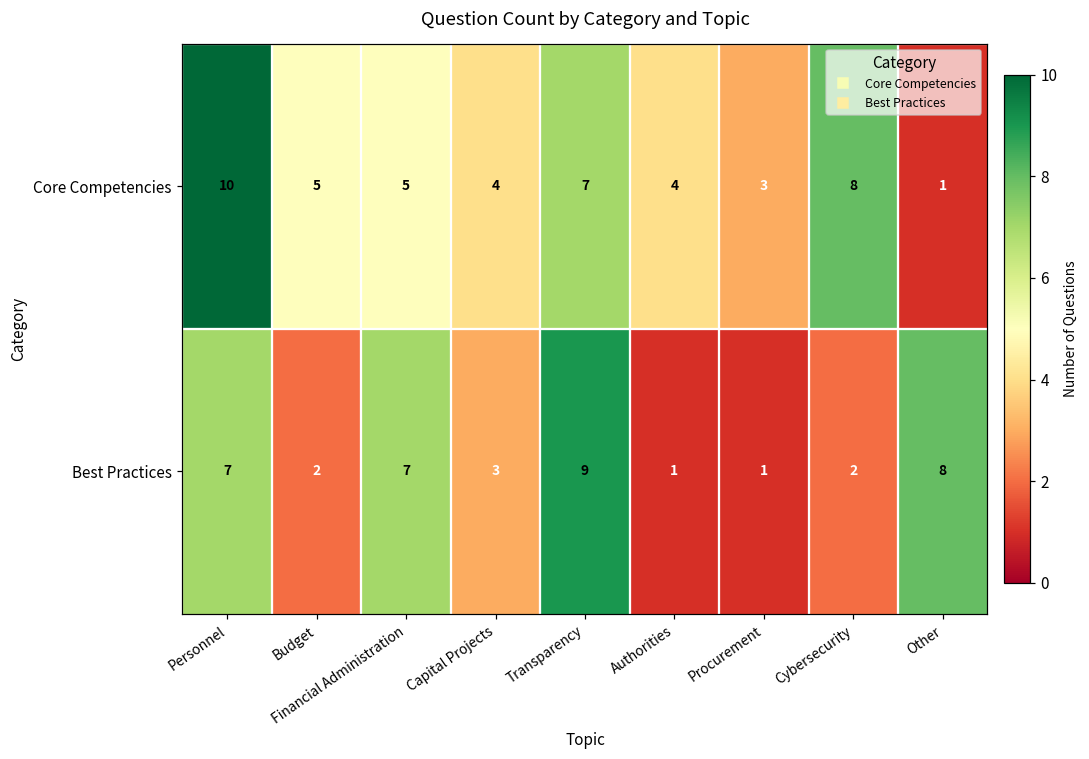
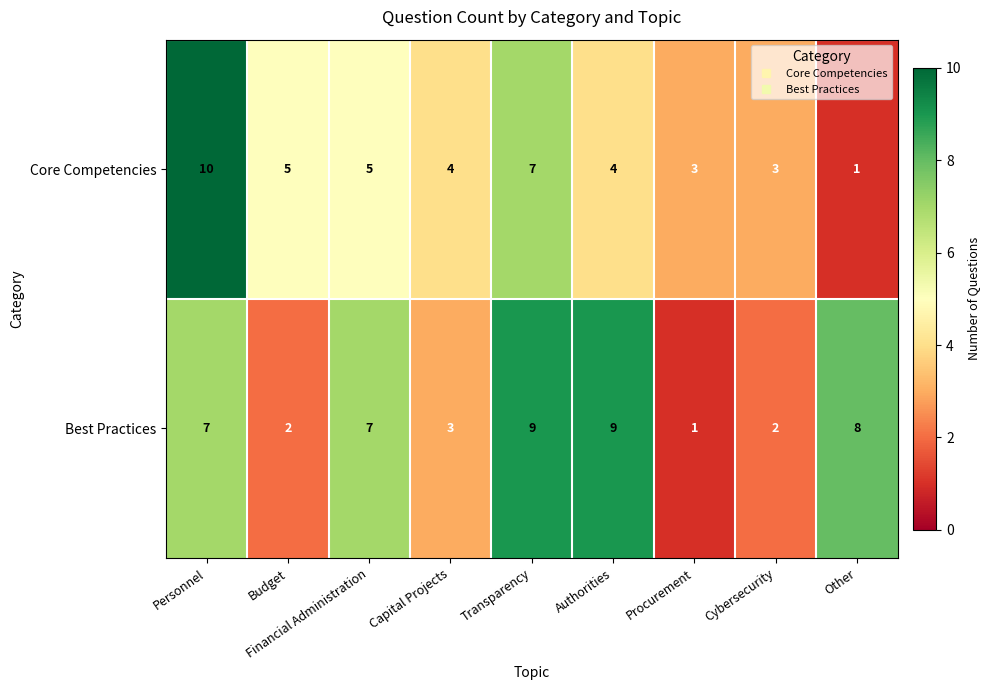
Core Competencies, Cybersecurity: 8 -> 3
Best Practices, Authorities: 1 -> 9
